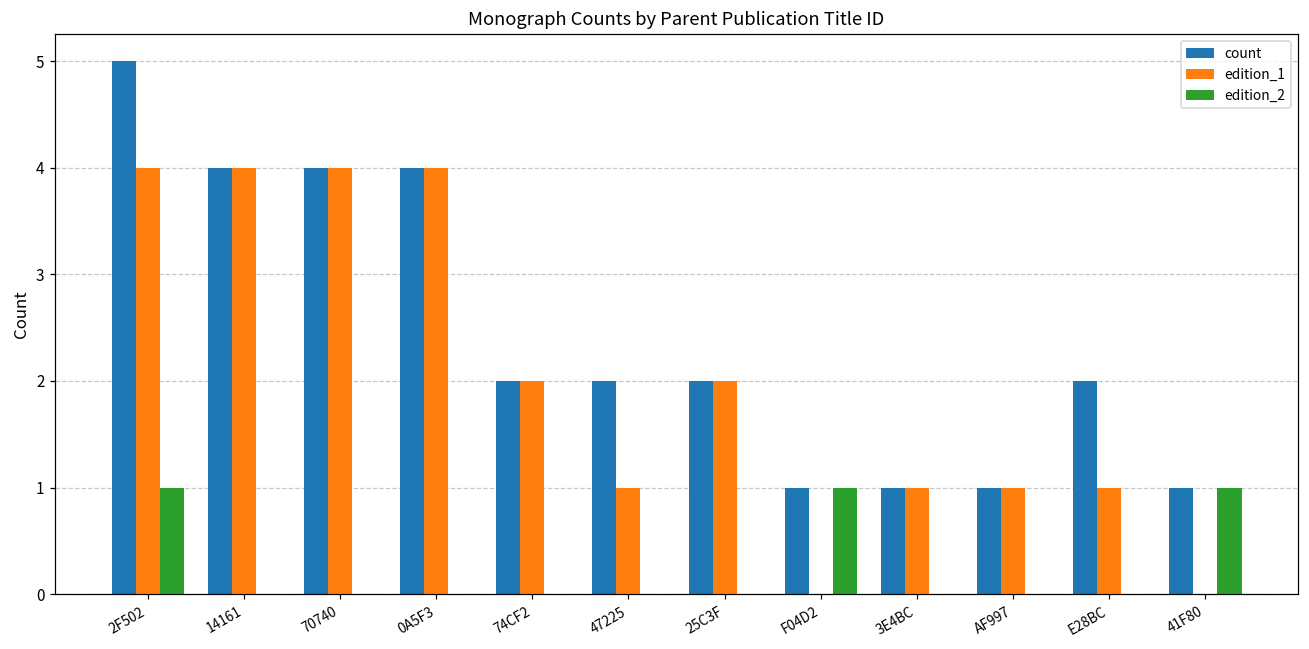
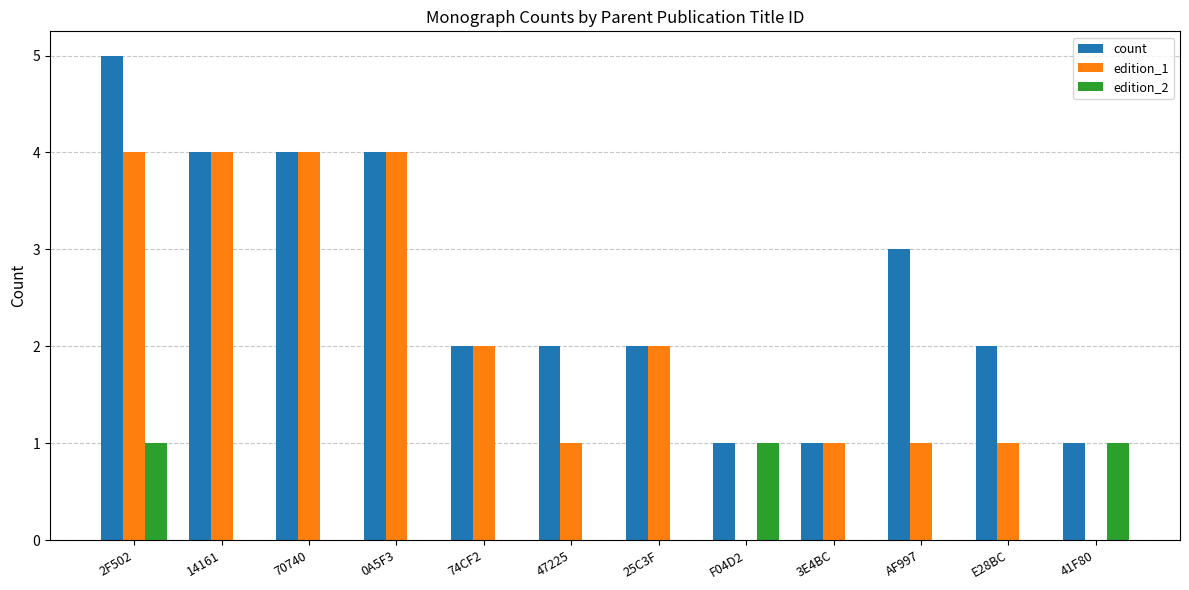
count, AF997: 1 -> 3
